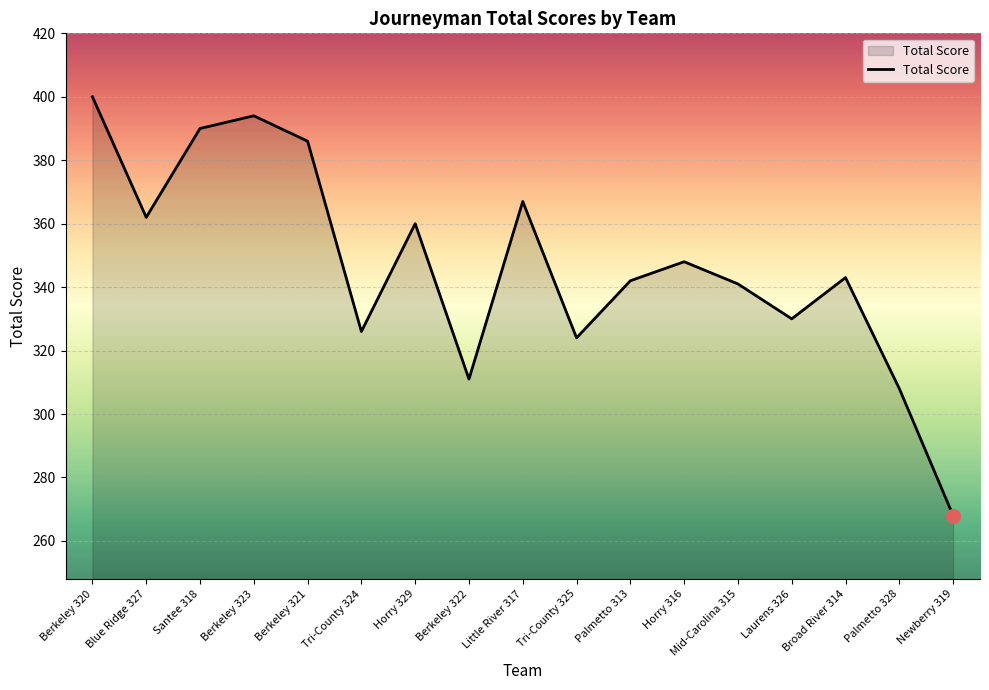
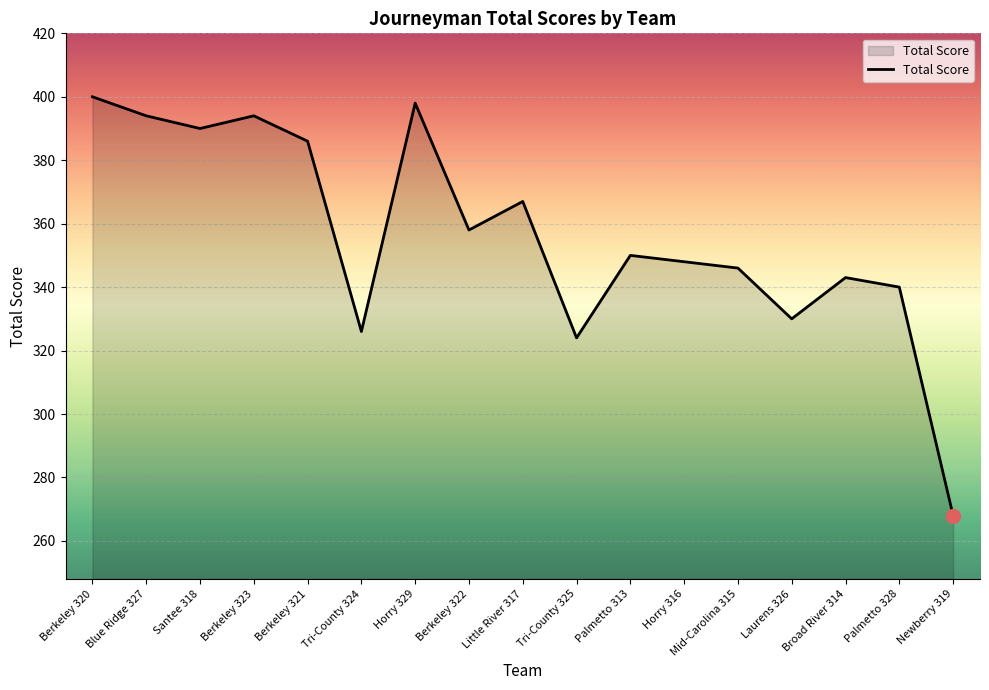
Total Score, Blue Ridge 327: 362 -> 394
Total Score, Horry 329: 360 -> 398
Total Score, Berkeley 322: 311 -> 358
Total Score, Palmetto 313: 342 -> 350
Total Score, Mid-Carolina 315: 341 -> 346
Total Score, Palmetto 328: 308 -> 340
